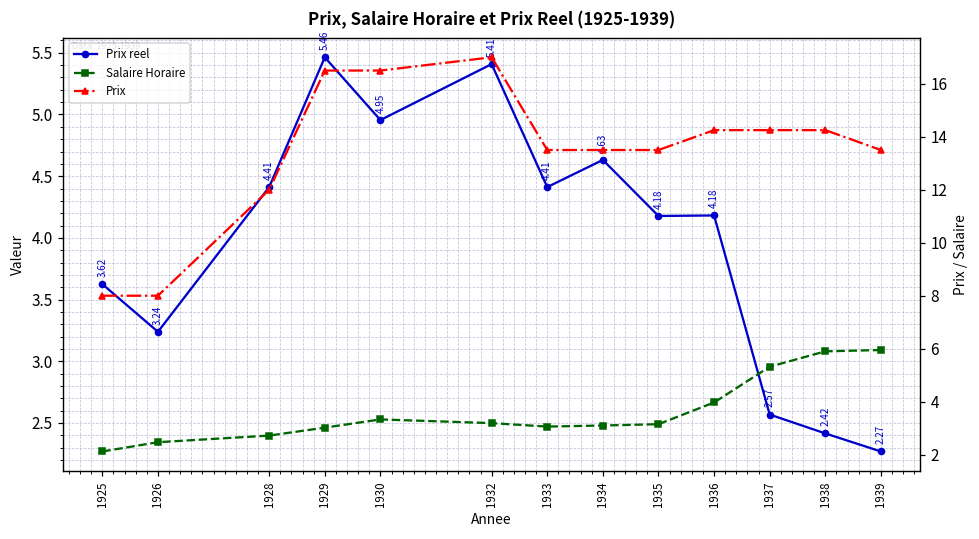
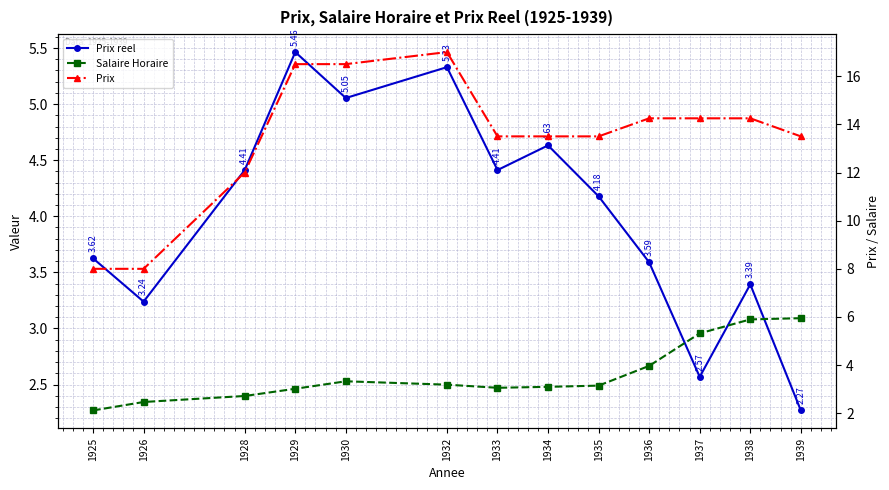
Prix reel, 1930: 4.95 -> 5.05
Prix reel, 1932: 5.41 -> 5.33
Prix reel, 1936: 4.18 -> 3.59
Prix reel, 1938: 2.42 -> 3.39
